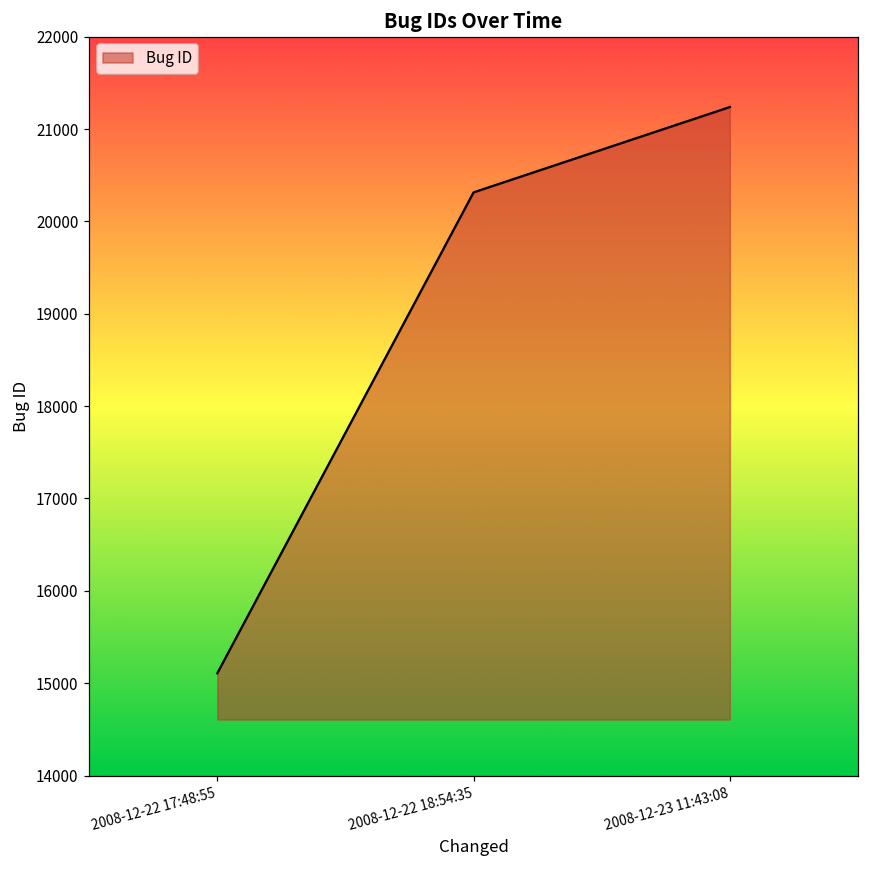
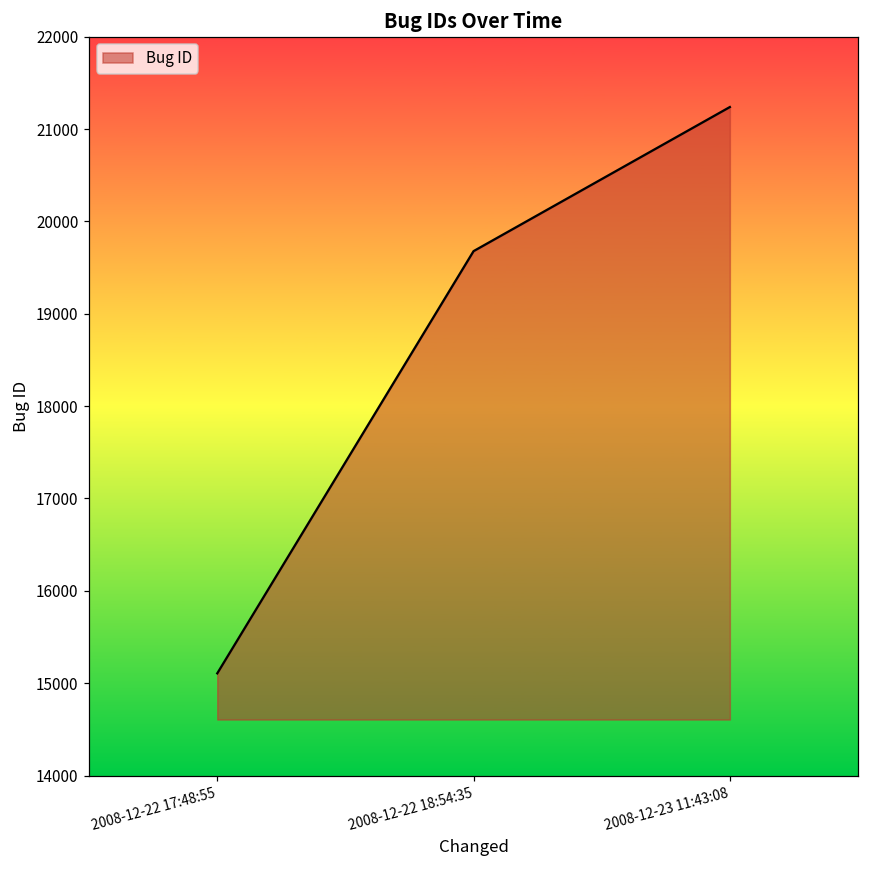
2008-12-22 18:54:35: 20300 -> 19700
